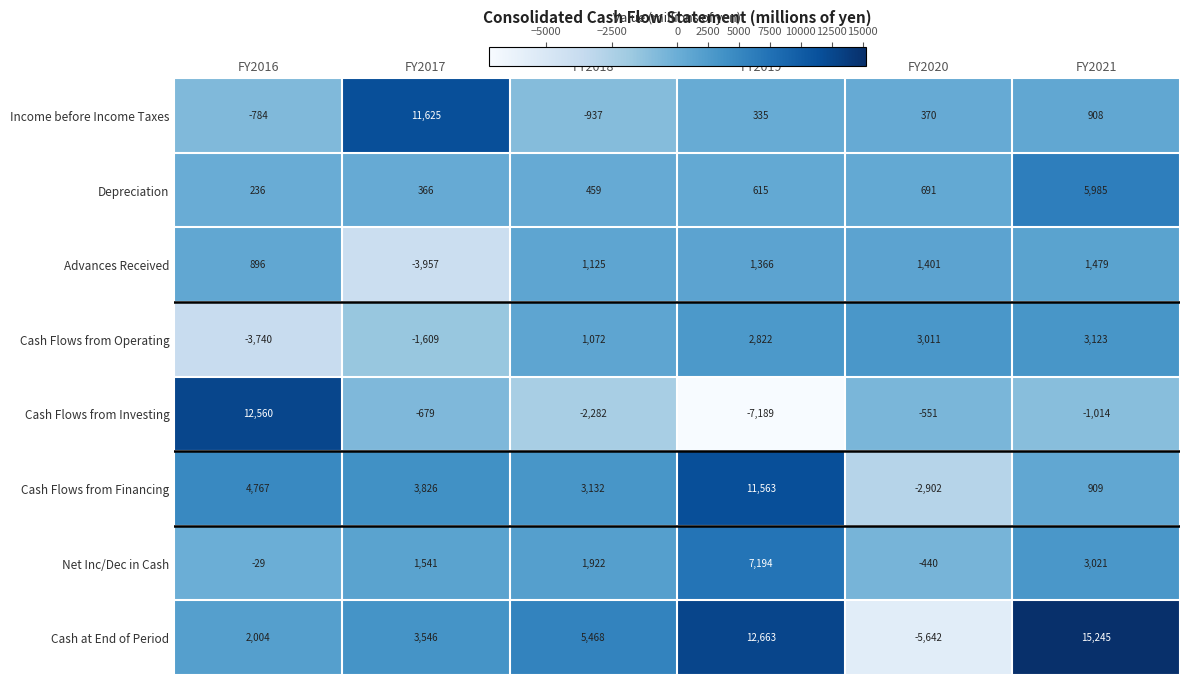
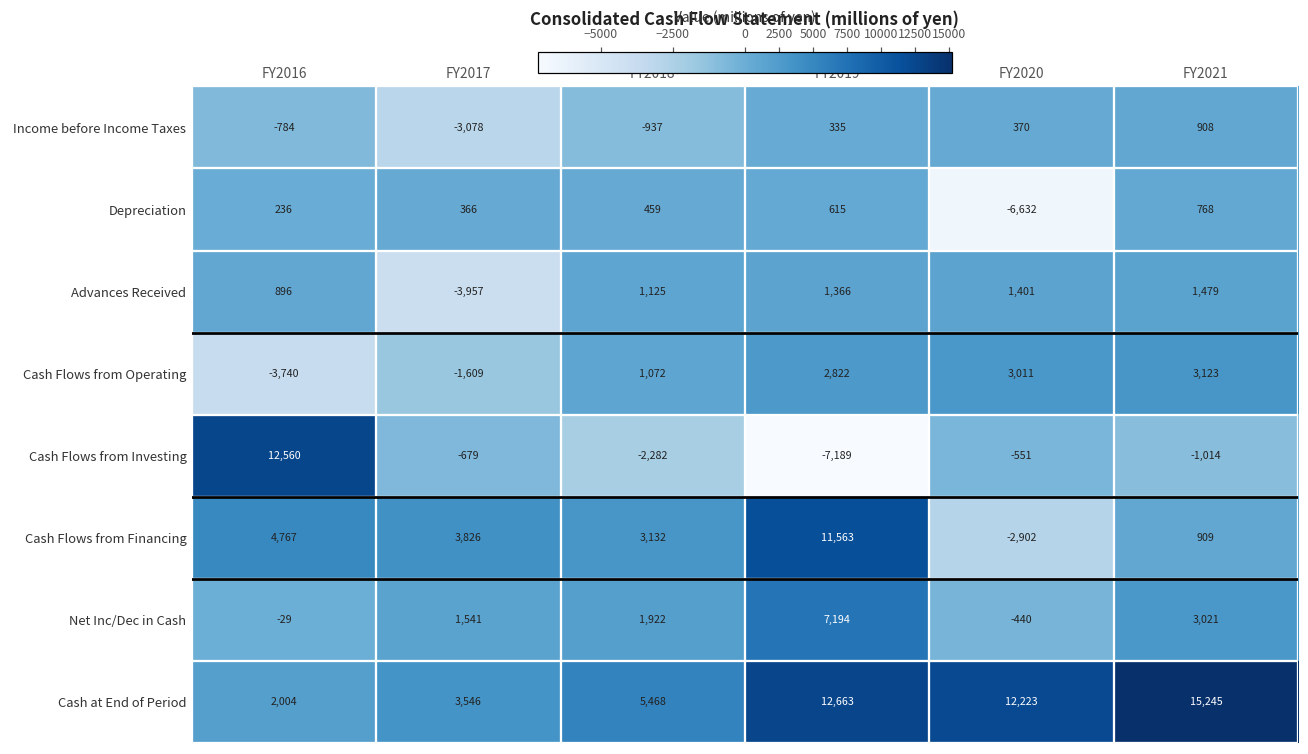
Income before Income Taxes, FY2017: 11,625 -> -3,078
Depreciation, FY2020: 691 -> -6,632
Depreciation, FY2021: 5,985 -> 768
Cash at End of Period, FY2020: -5,642 -> 12,223
